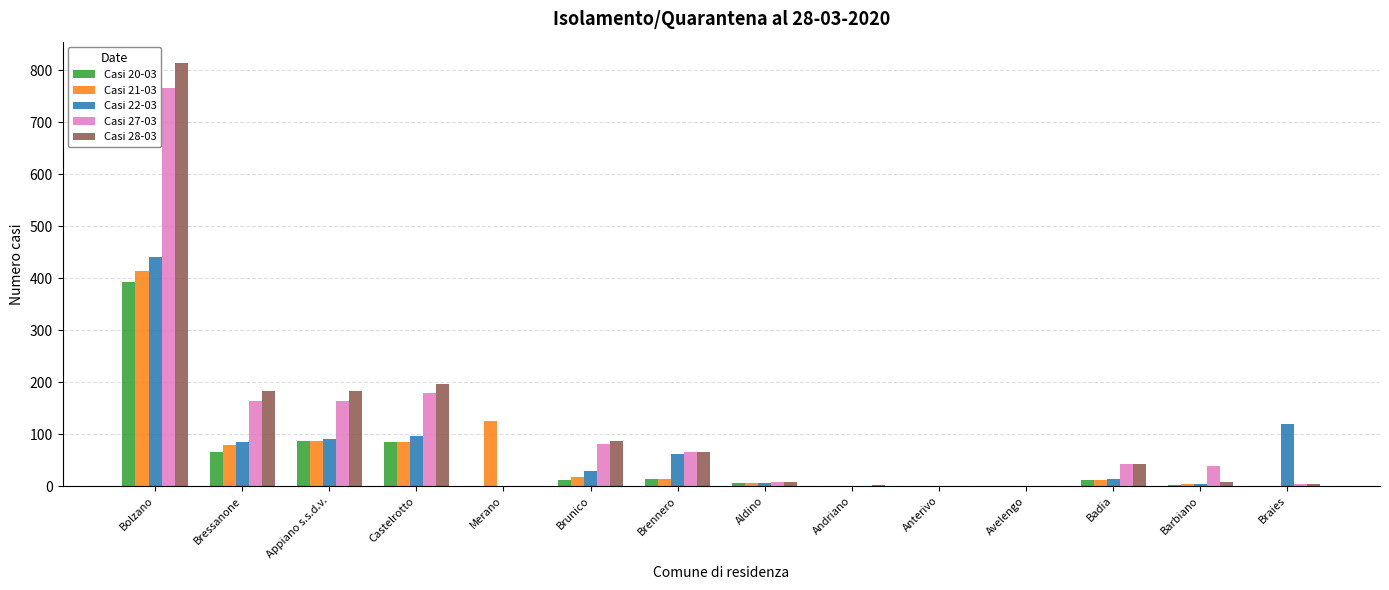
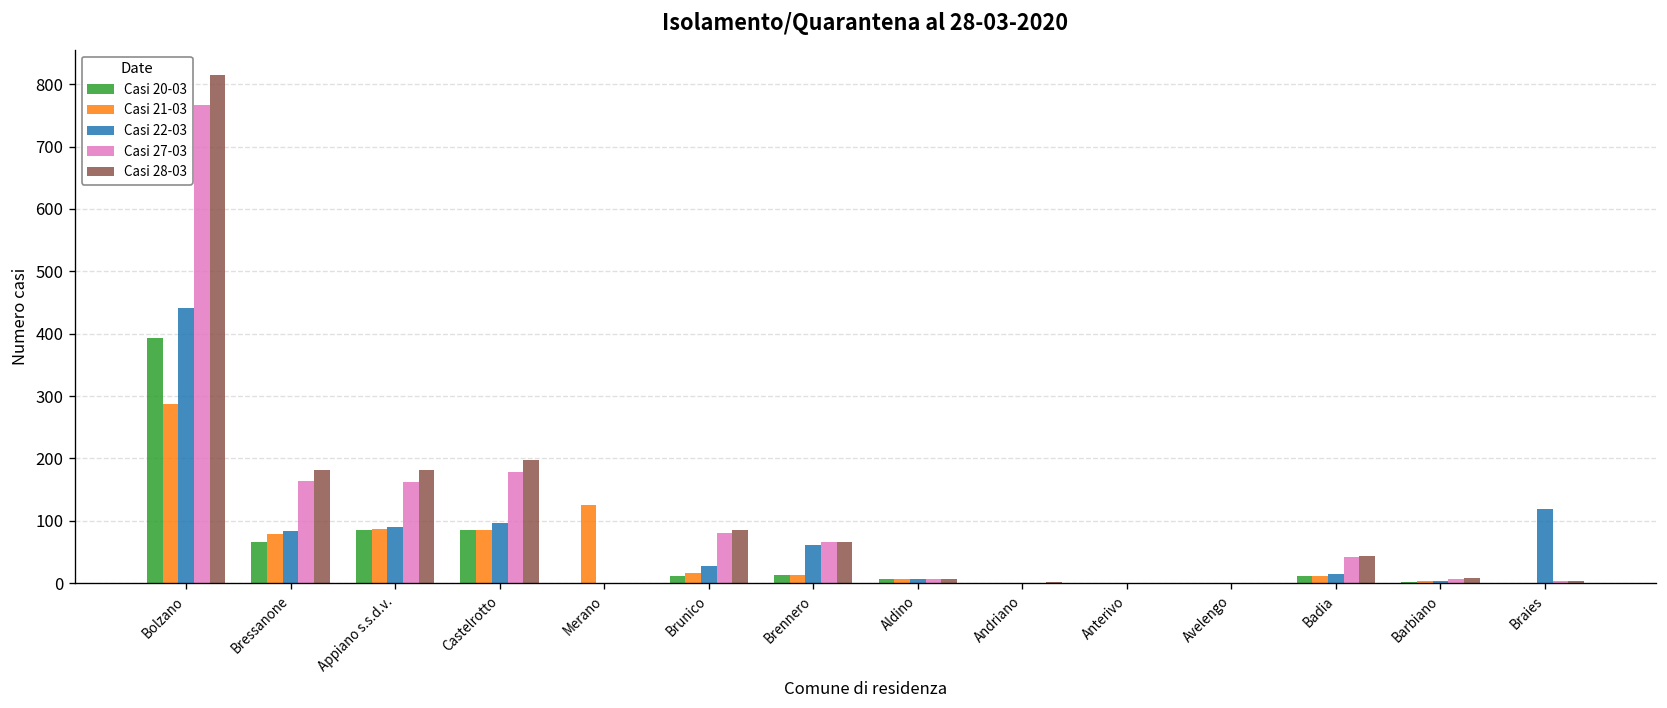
Casi 21-03, Bolzano: 410 -> 290
Casi 27-03, Barbiano: 40 -> 10
